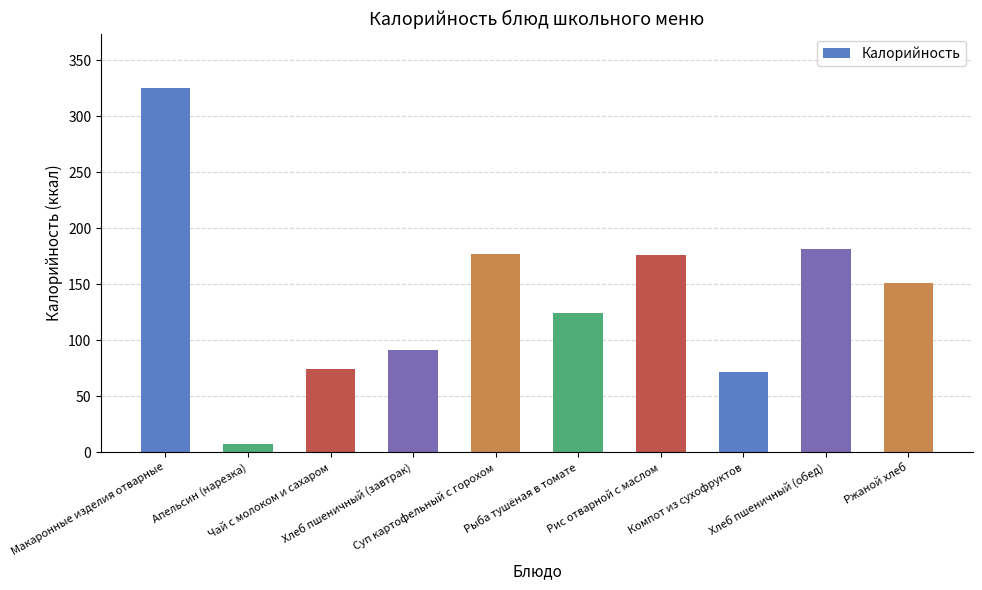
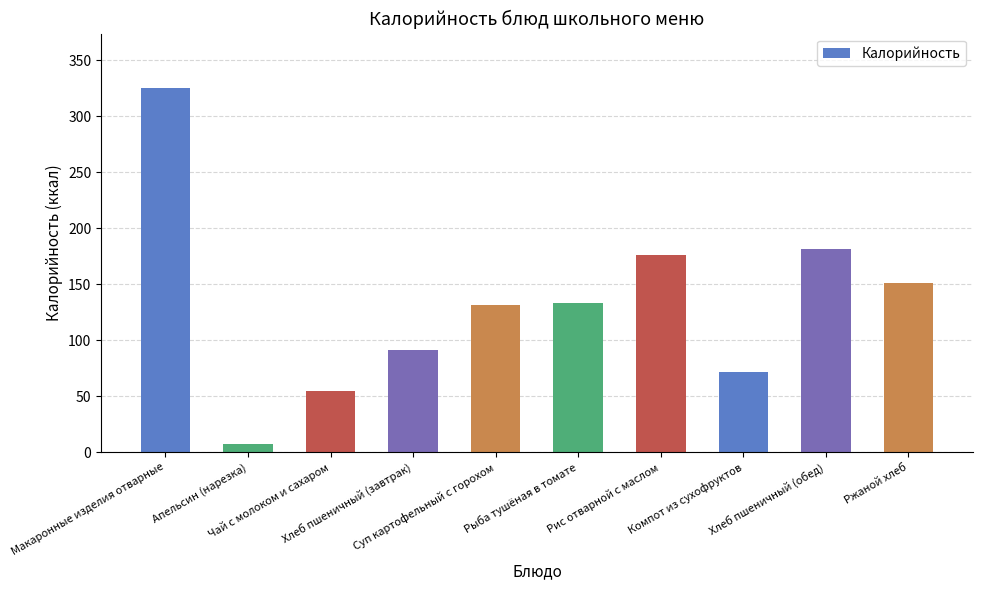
Чай с молоком и сахаром: 74 -> 55
Суп картофельный с горохом: 177 -> 131
Рыба тушёная в томате: 124 -> 133
